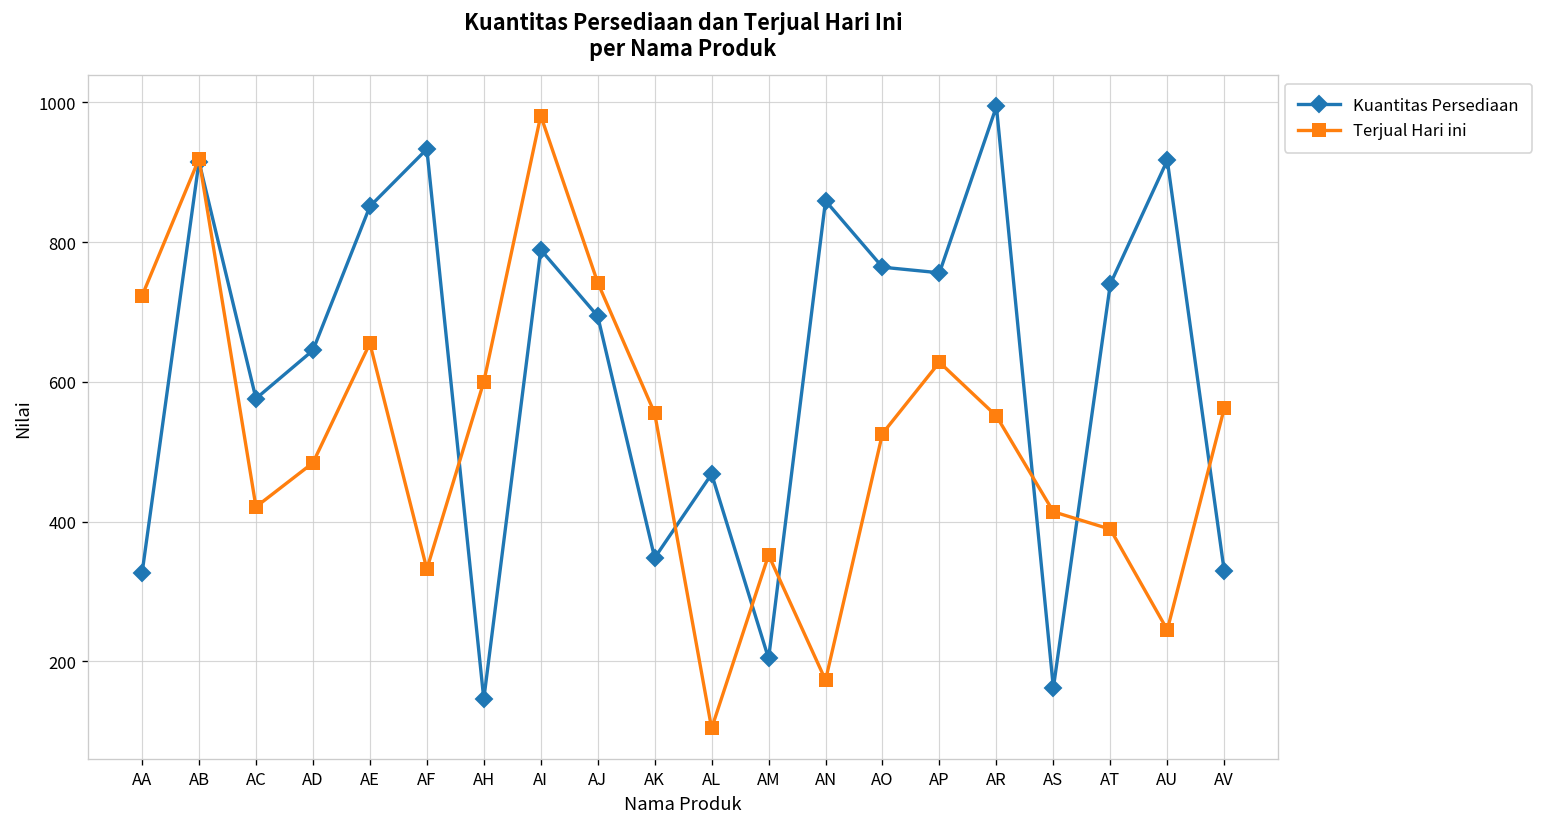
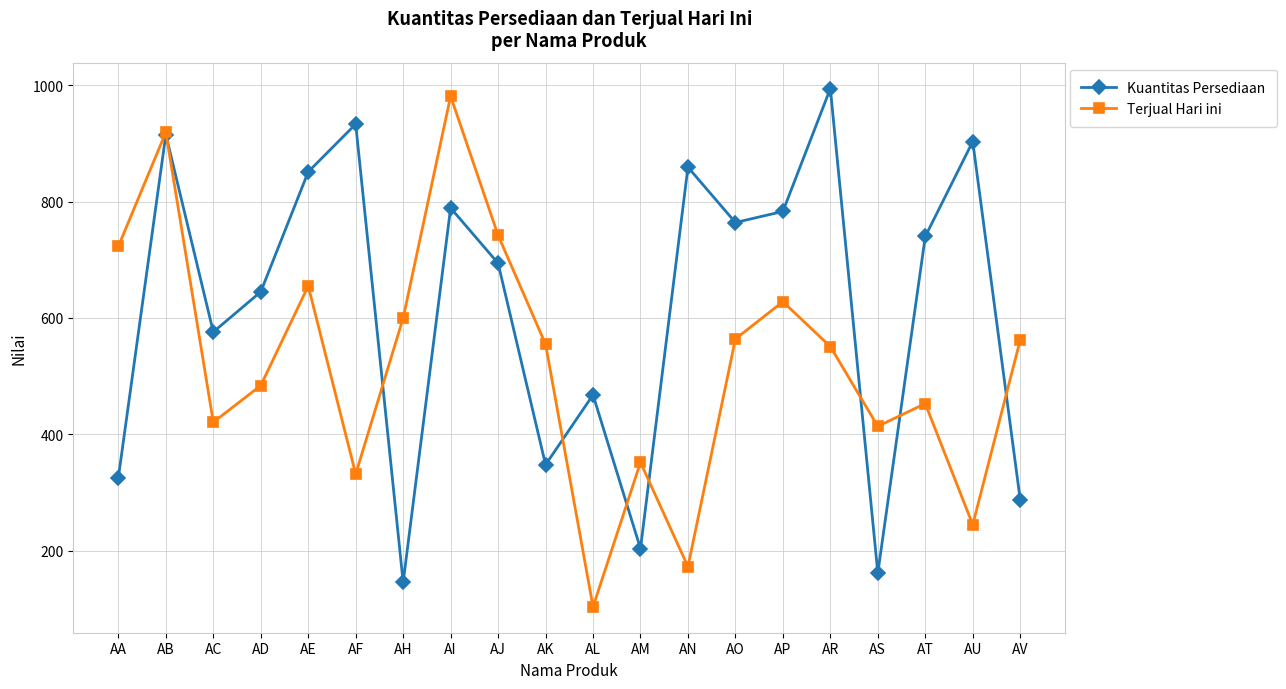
Terjual Hari ini, AO: 530 -> 560
Kuantitas Persediaan, AP: 760 -> 780
Terjual Hari ini, AT: 390 -> 450
Kuantitas Persediaan, AU: 920 -> 900
Kuantitas Persediaan, AV: 330 -> 290
